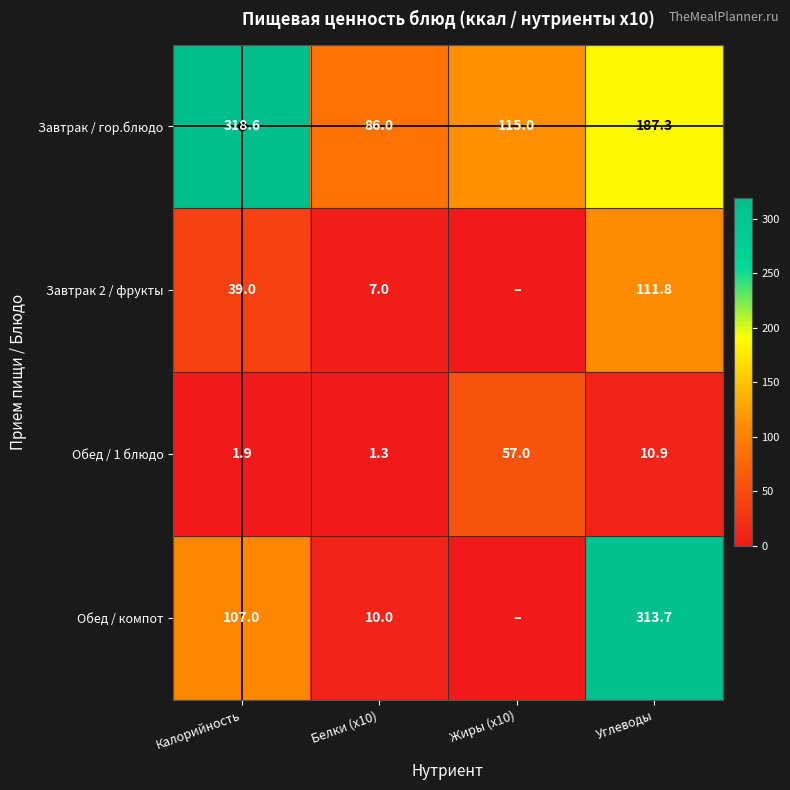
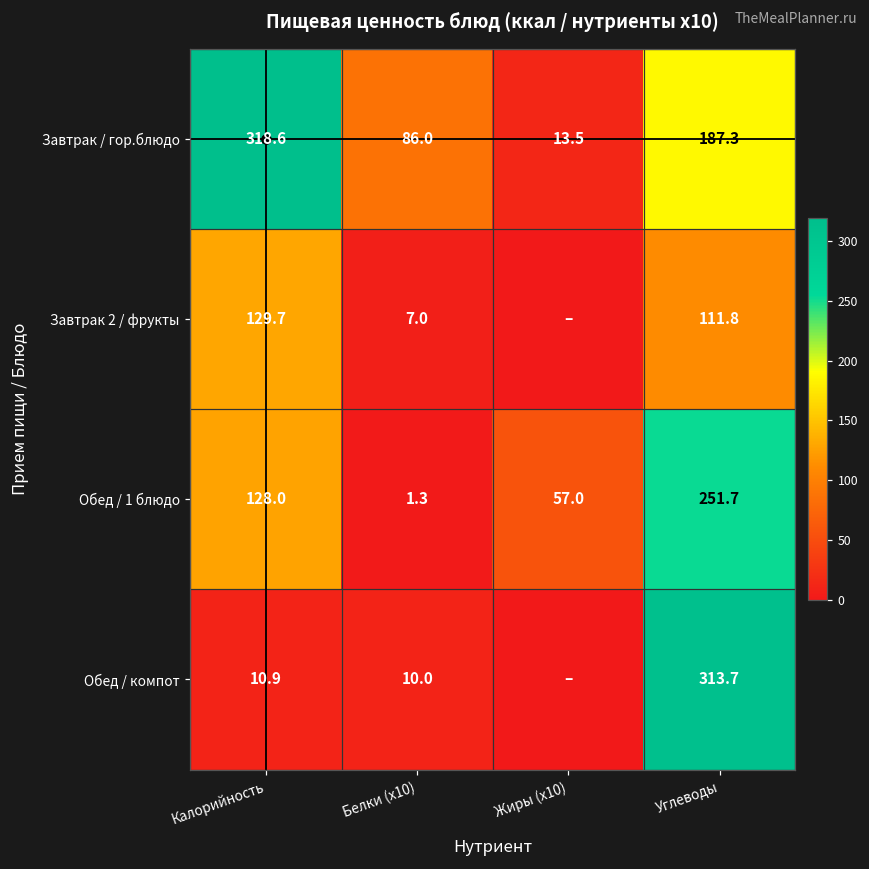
Завтрак / гор.блюдо, Жиры (x10): 115.0 -> 13.5
Завтрак 2 / фрукты, Калорийность: 39.0 -> 129.7
Обед / 1 блюдо, Калорийность: 1.9 -> 128.0
Обед / 1 блюдо, Углеводы: 10.9 -> 251.7
Обед / компот, Калорийность: 107.0 -> 10.9
